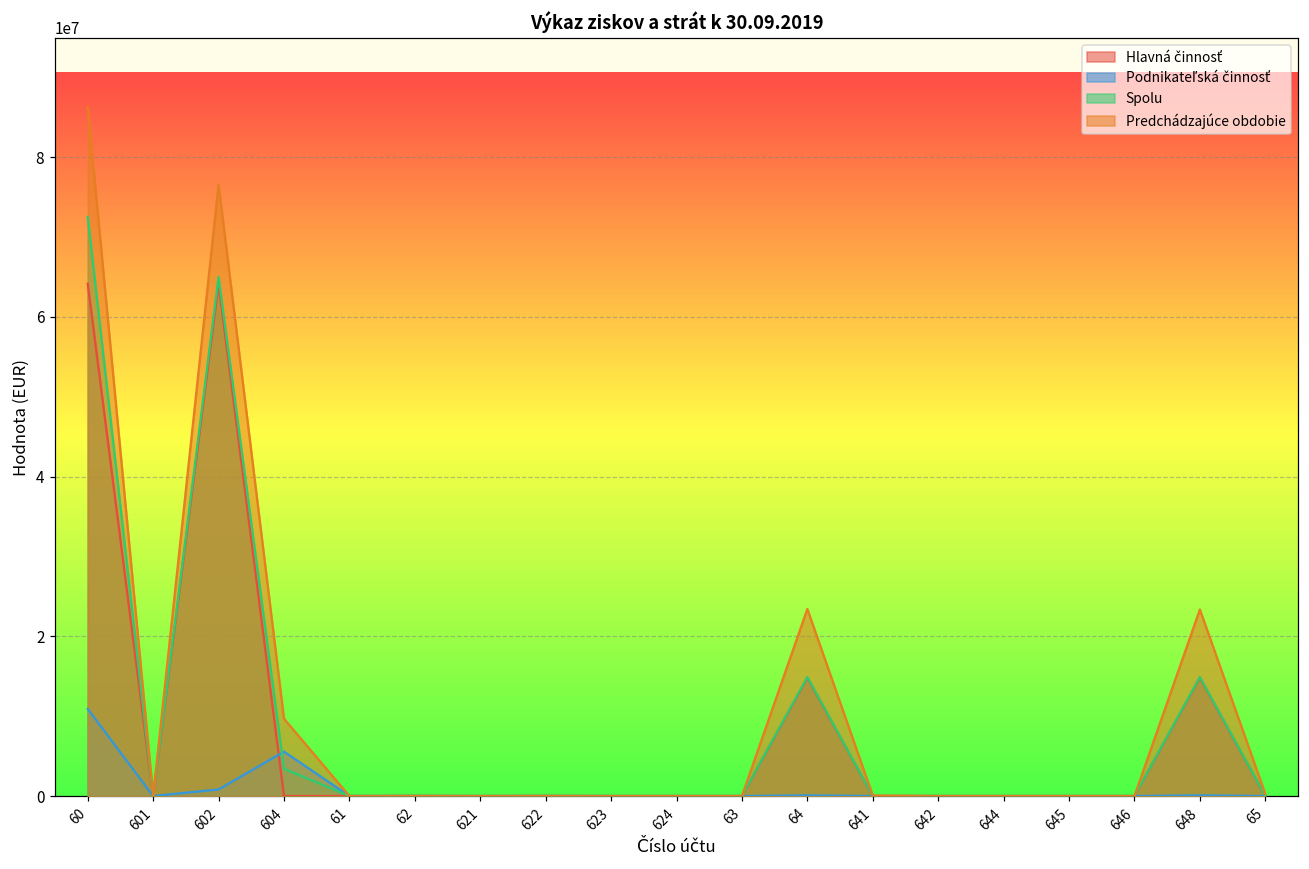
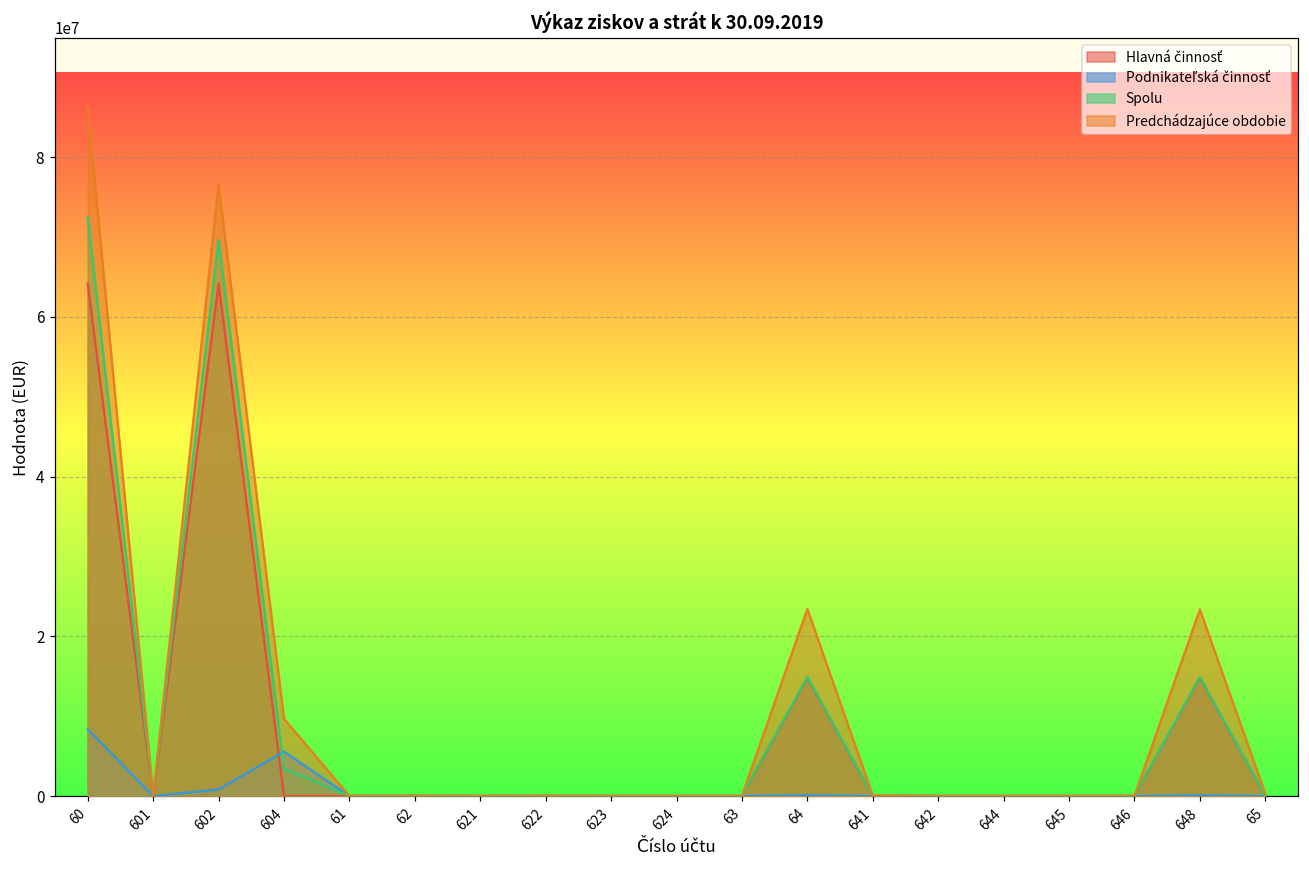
Podnikateľská činnosť, 60: 11000000 -> 8000000
Spolu, 602: 65000000 -> 70000000
